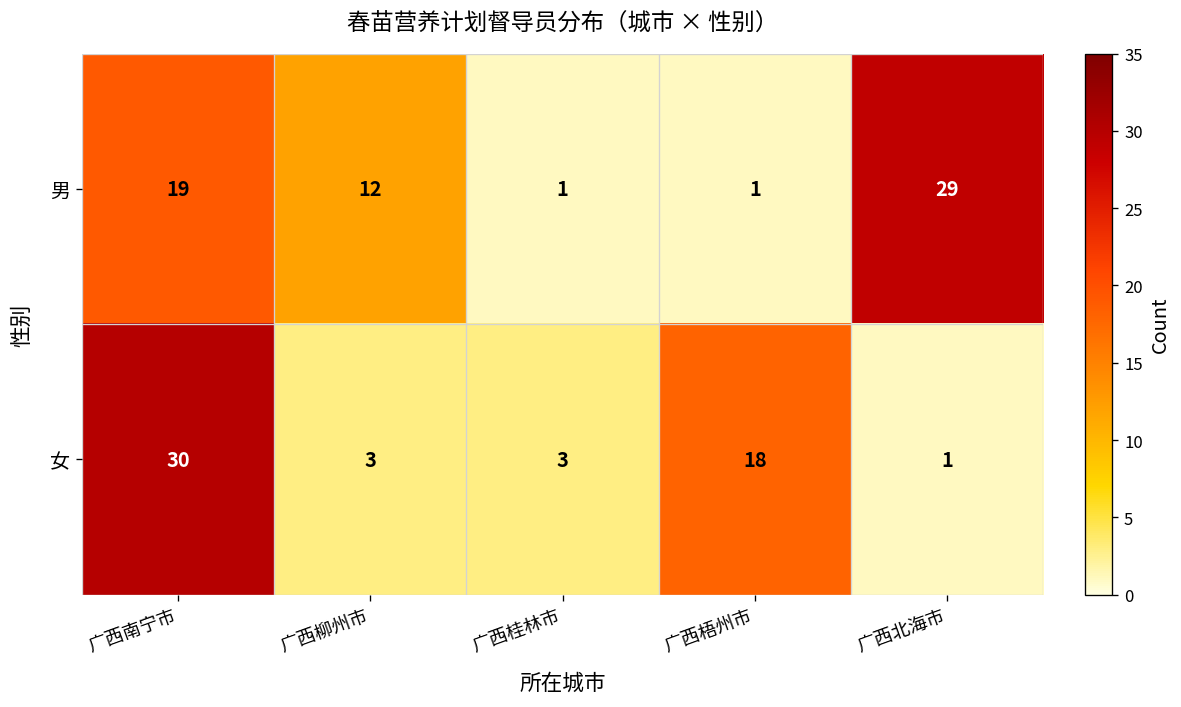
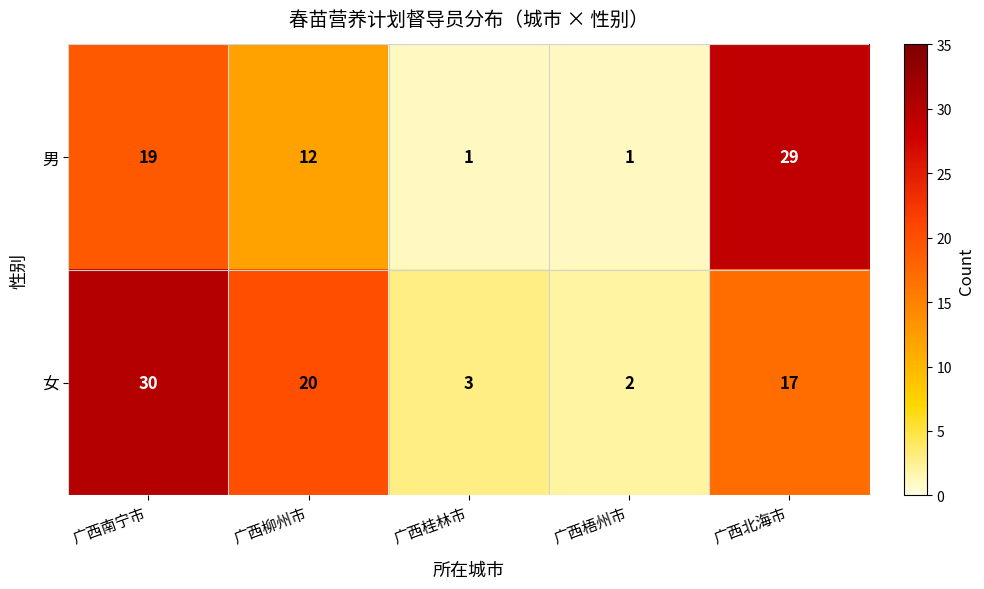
女, 广西柳州市: 3 -> 20
女, 广西梧州市: 18 -> 2
女, 广西北海市: 1 -> 17
